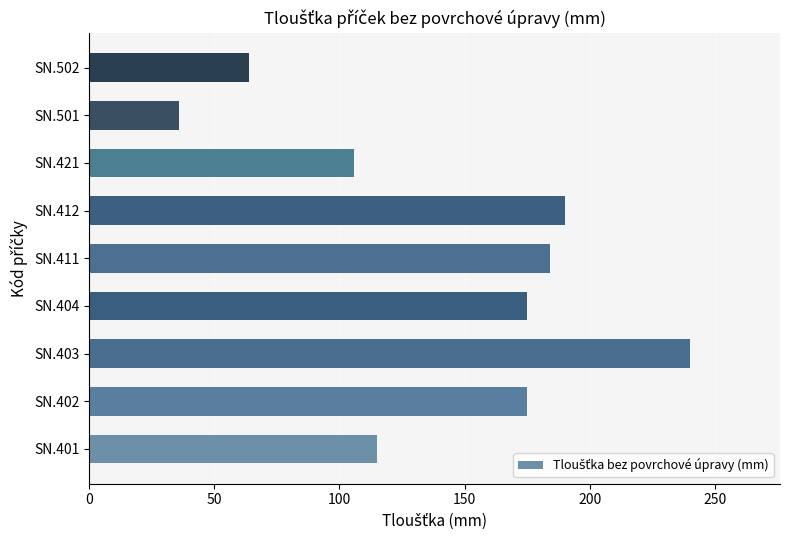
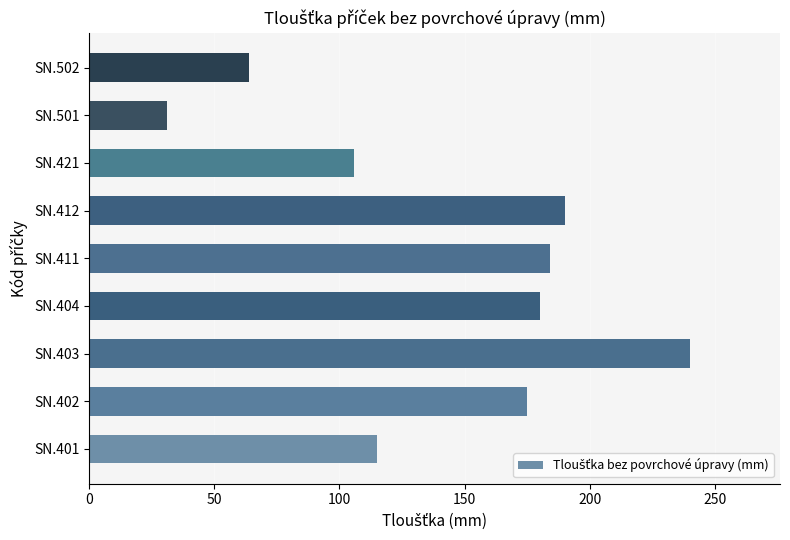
SN.501: 36 -> 31
SN.404: 175 -> 180
